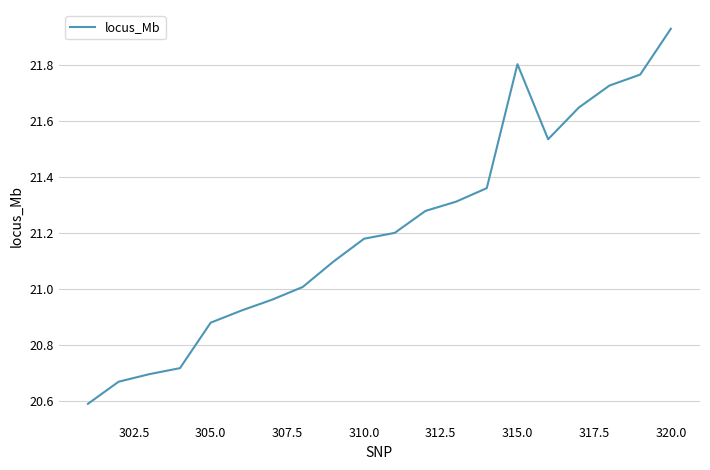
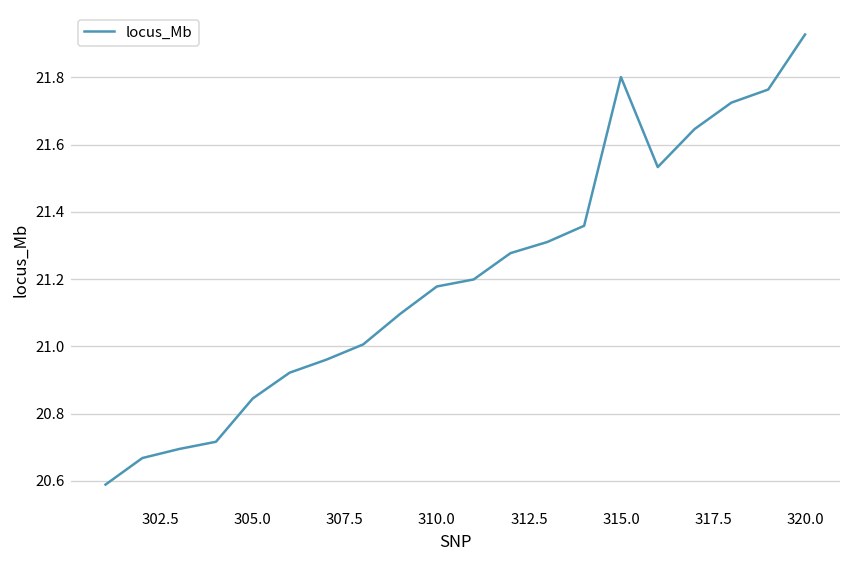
305.0: 20.88 -> 20.85
